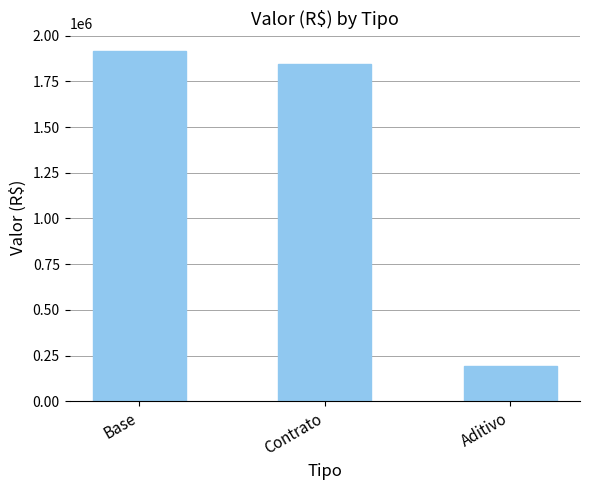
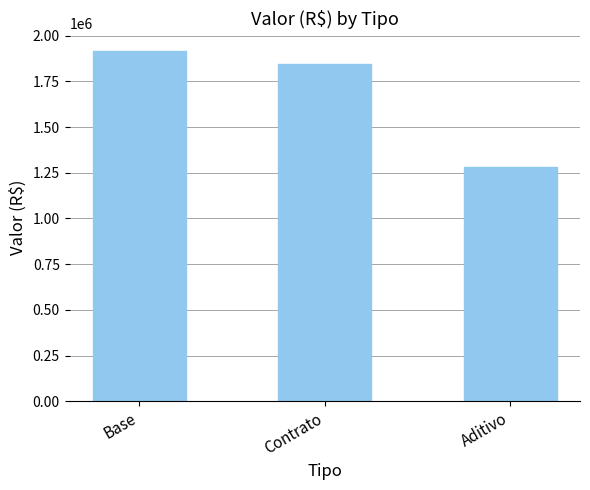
Aditivo: 190000 -> 1280000
